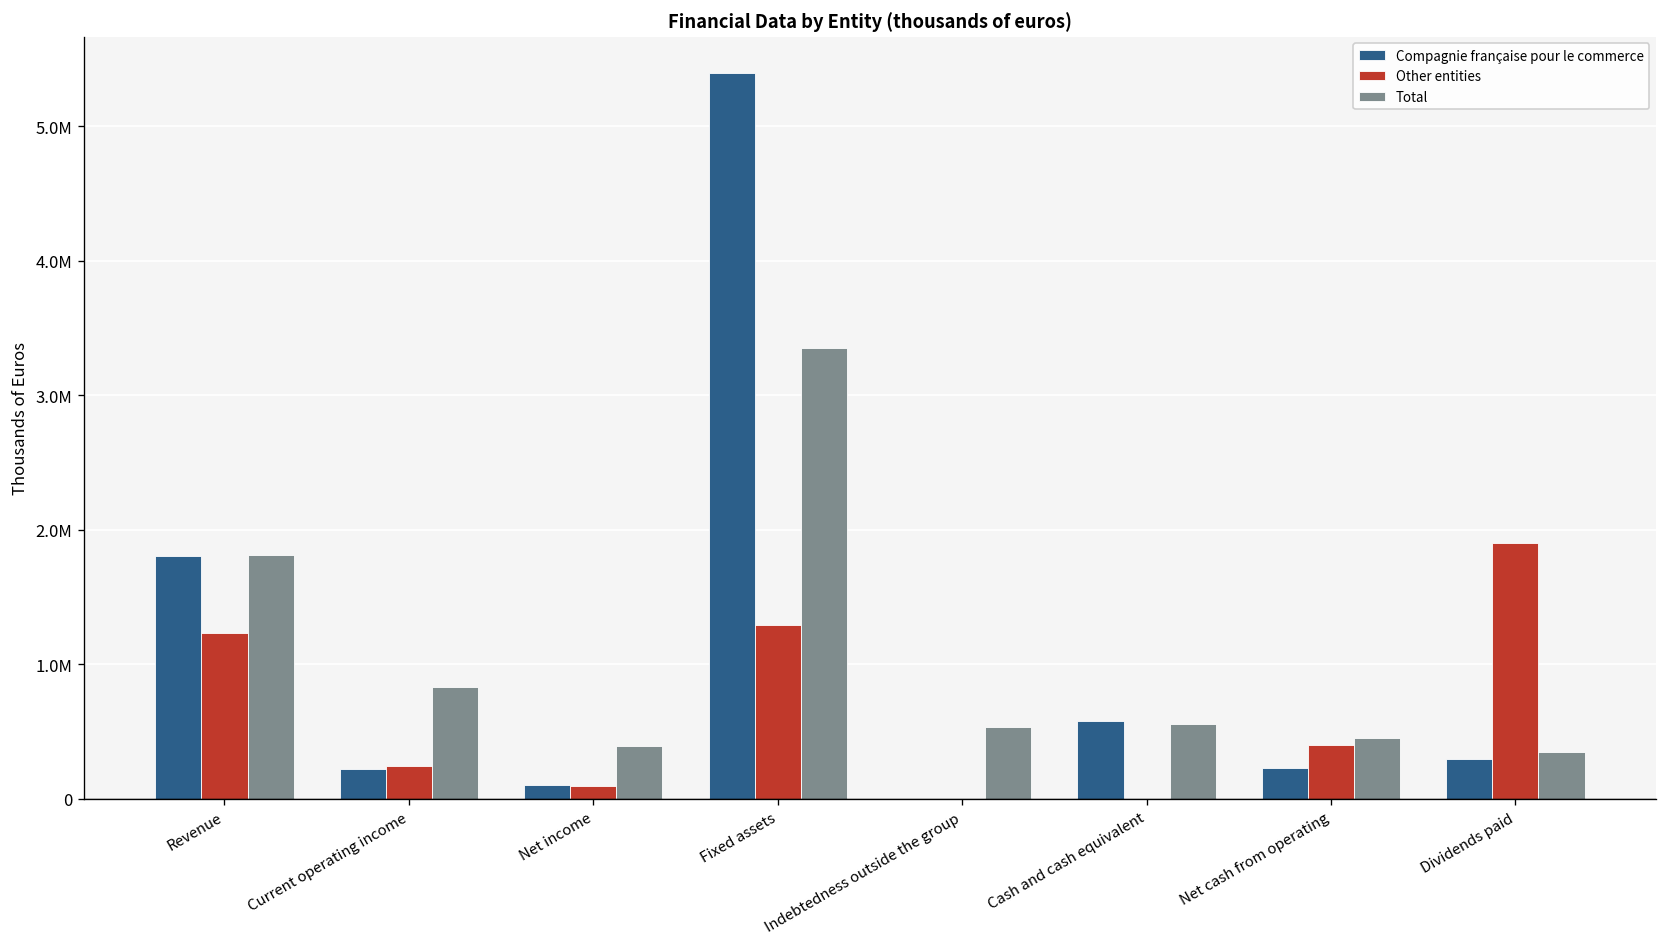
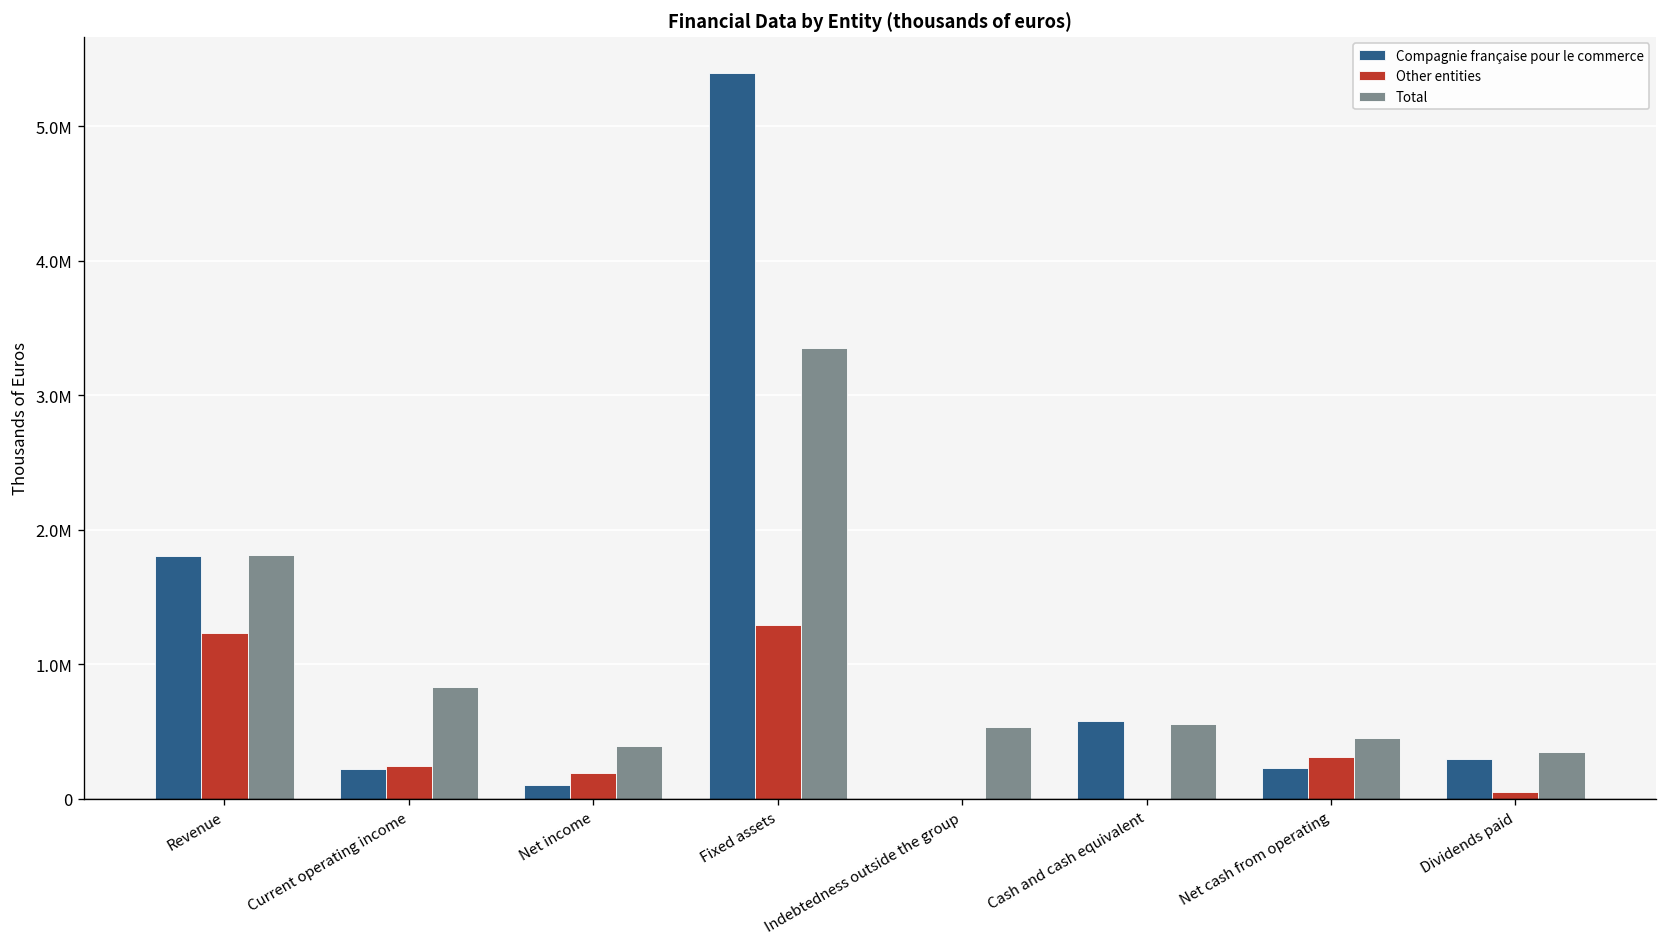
Other entities, Net income: 100000 -> 190000
Other entities, Net cash from operating: 400000 -> 310000
Other entities, Dividends paid: 1900000 -> 50000
